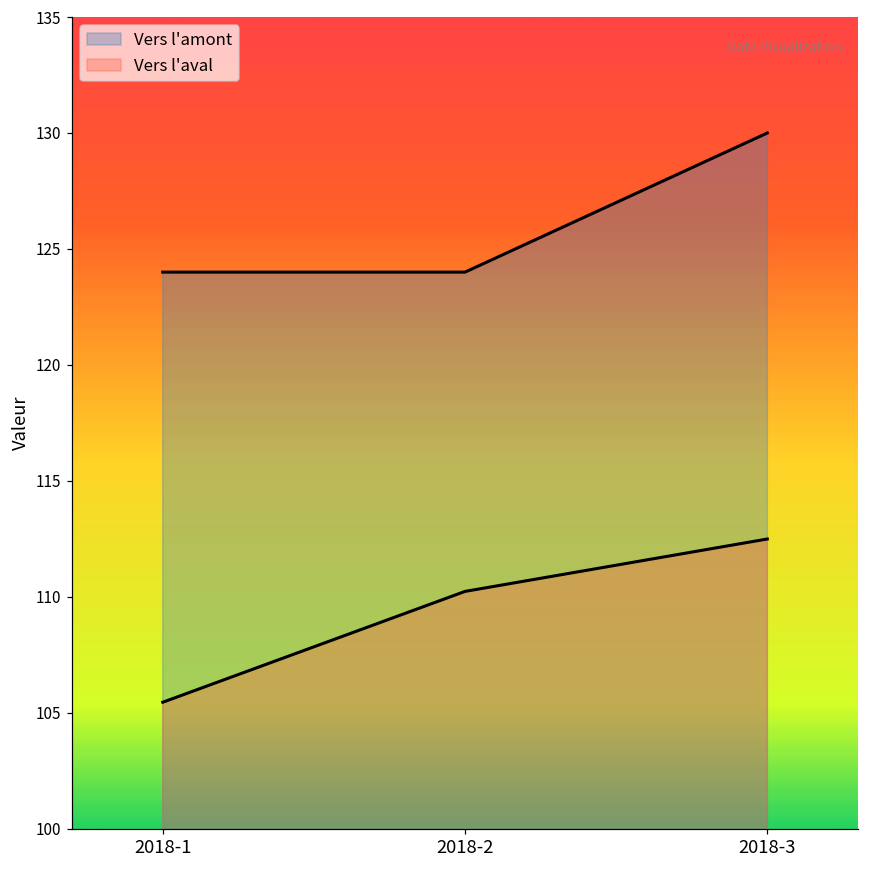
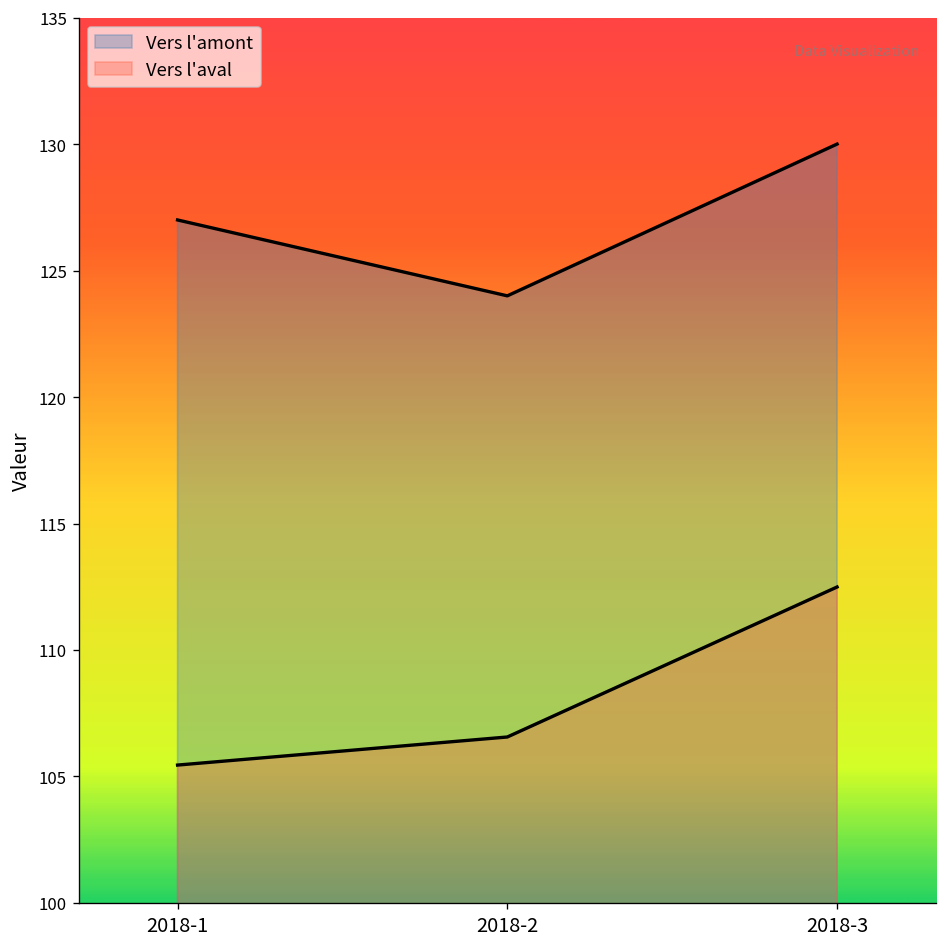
Vers l'amont, 2018-1: 124 -> 127
Vers l'aval, 2018-2: 110.2 -> 106.6
